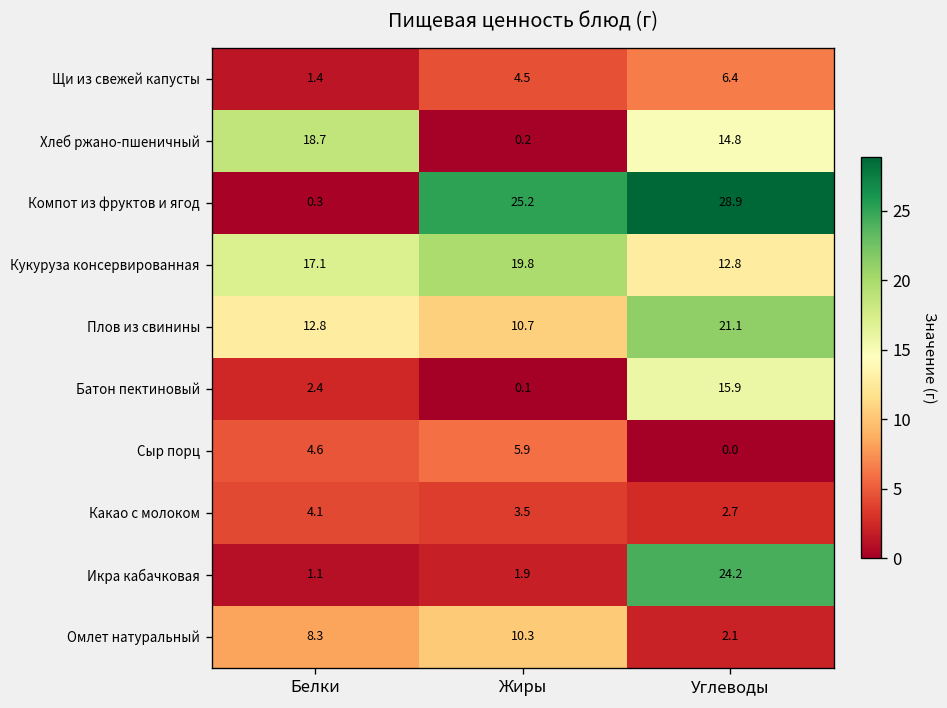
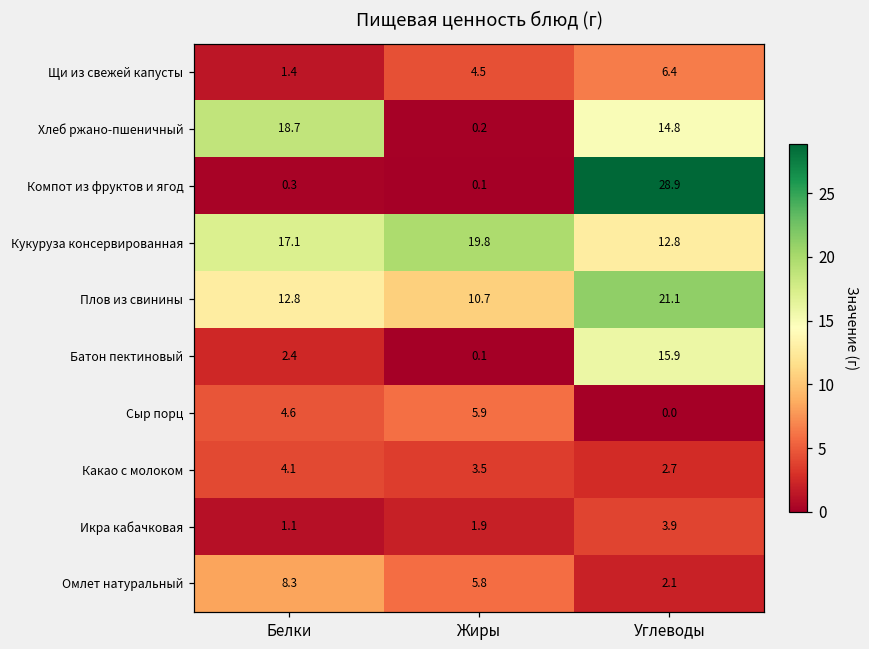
Компот из фруктов и ягод, Жиры: 25.2 -> 0.1
Икра кабачковая, Углеводы: 24.2 -> 3.9
Омлет натуральный, Жиры: 10.3 -> 5.8
